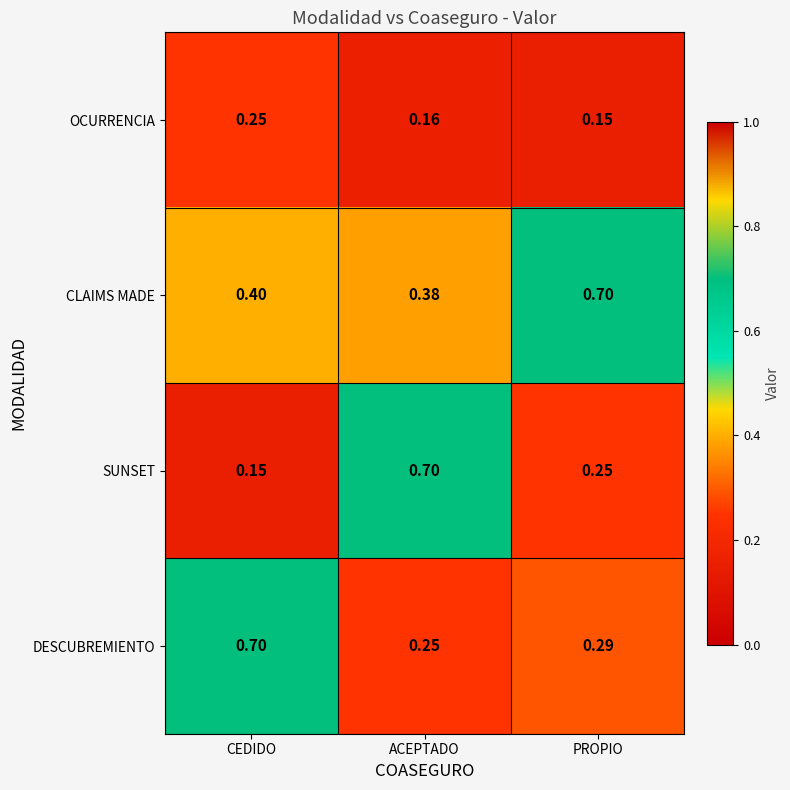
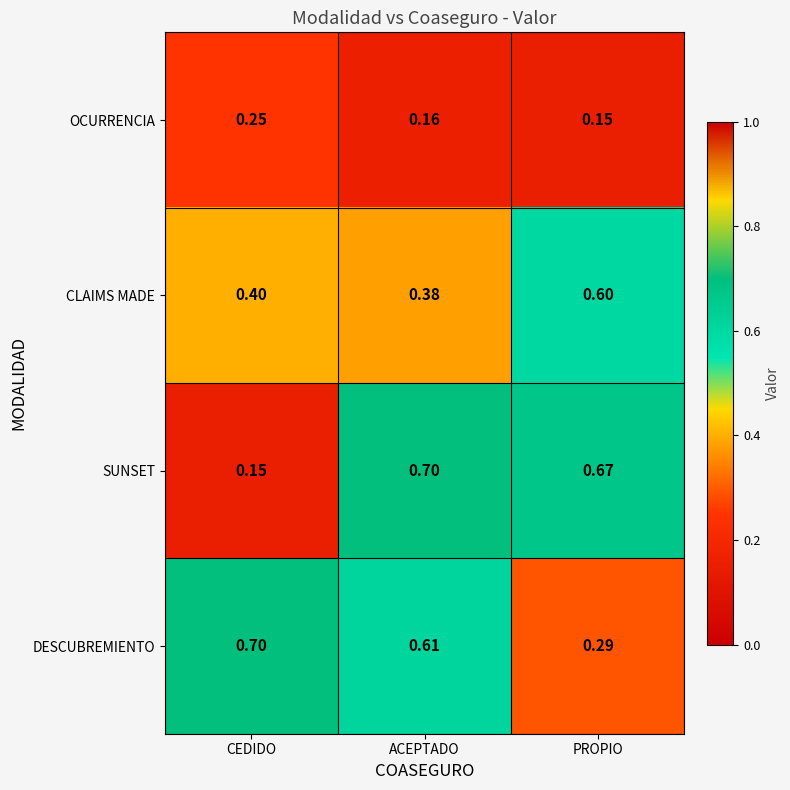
CLAIMS MADE, PROPIO: 0.70 -> 0.60
SUNSET, PROPIO: 0.25 -> 0.67
DESCUBREMIENTO, ACEPTADO: 0.25 -> 0.61
